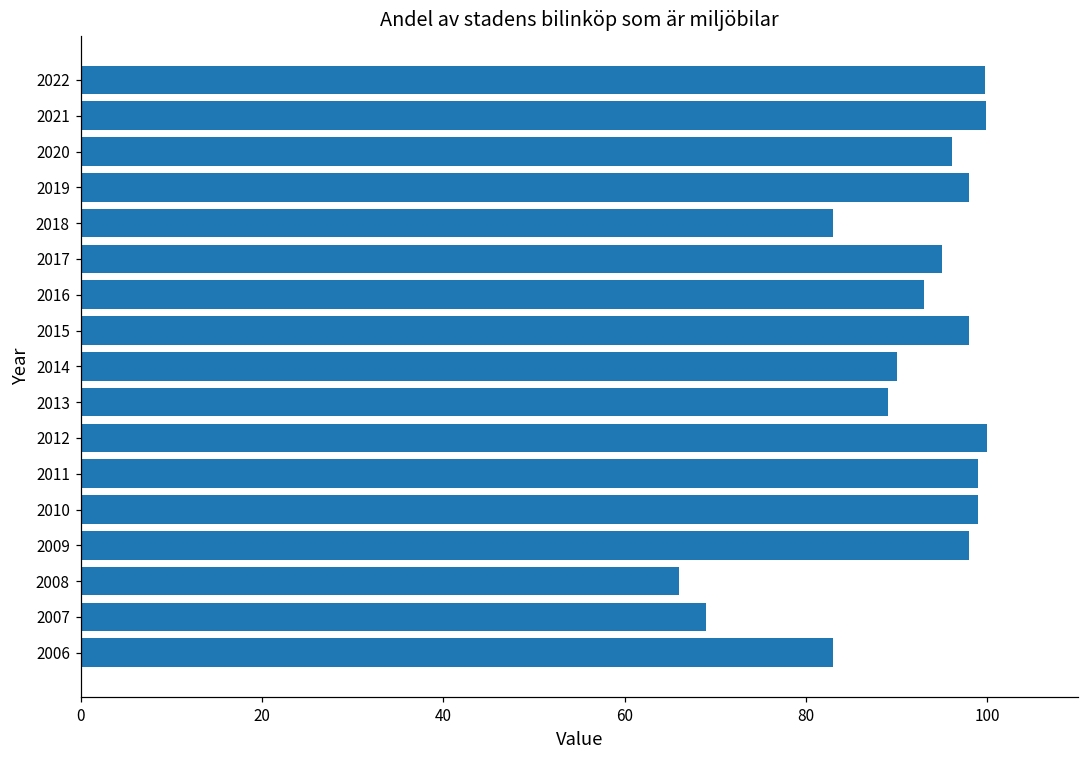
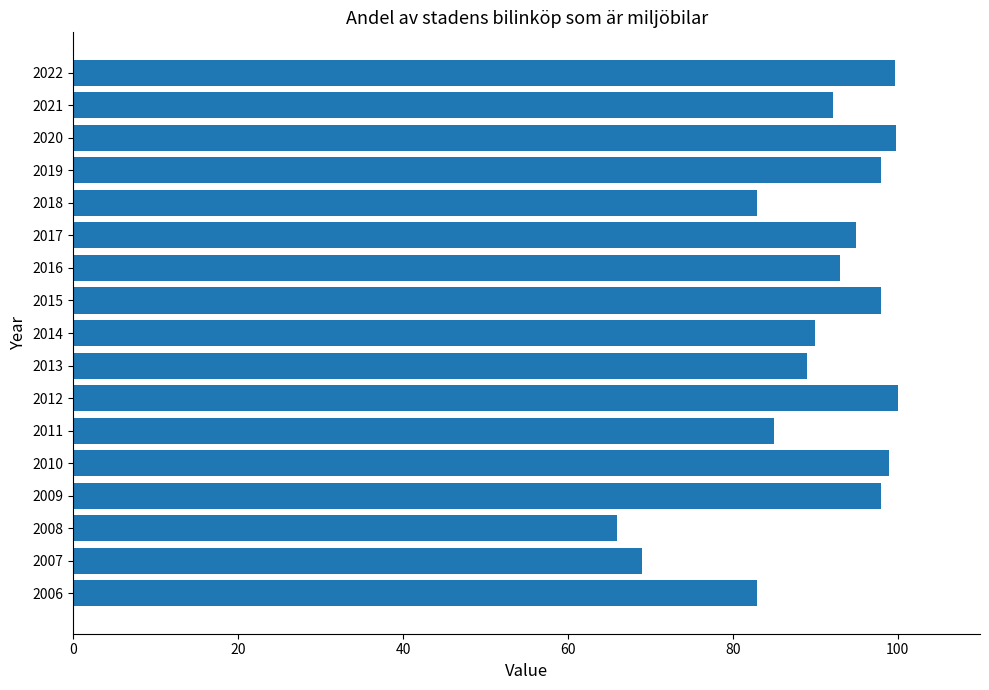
2021: 100 -> 92
2020: 96 -> 100
2011: 99 -> 85
